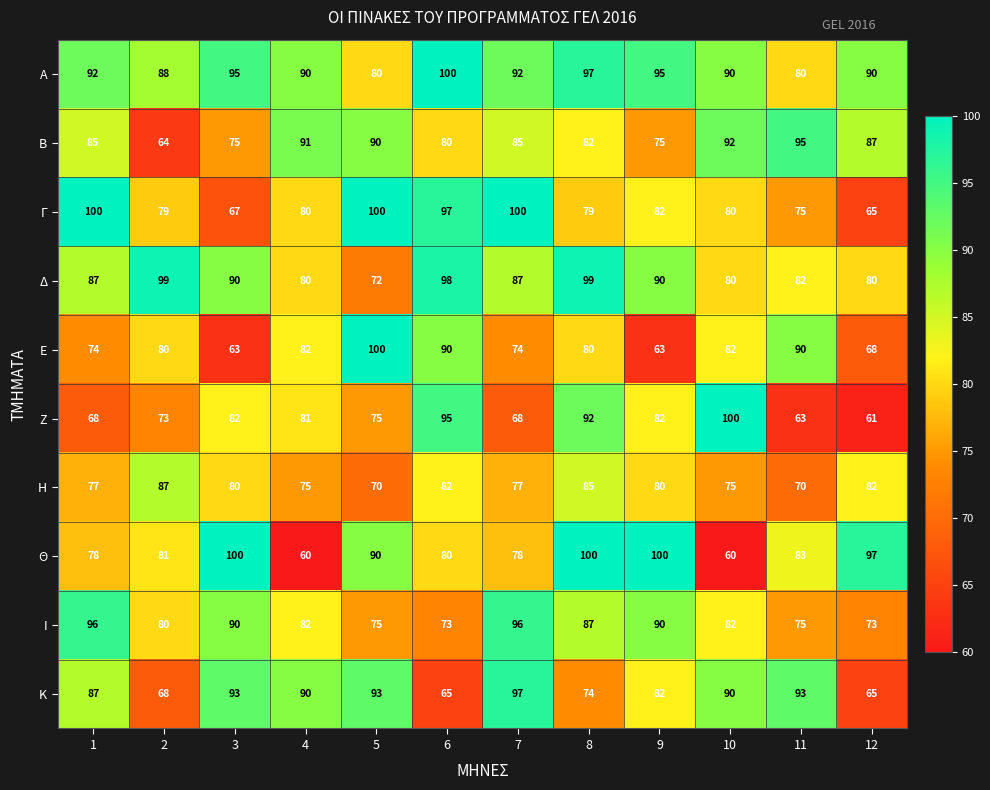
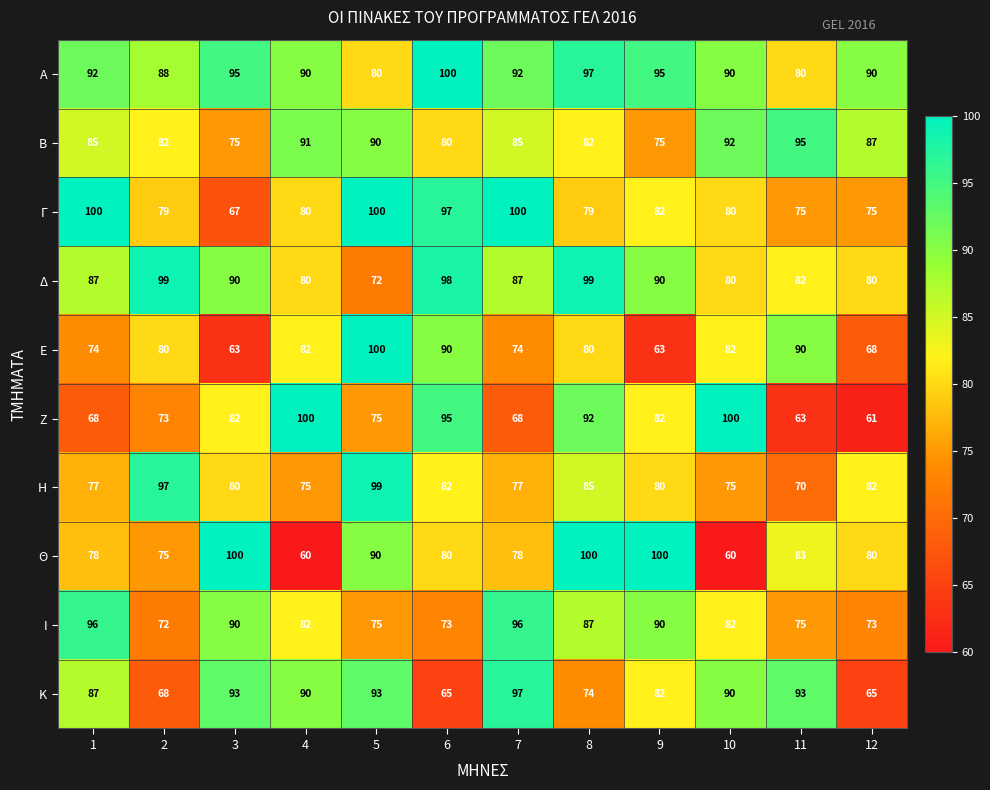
Β, 2: 64 -> 82
Γ, 12: 65 -> 75
Ζ, 4: 81 -> 100
Η, 2: 87 -> 97
Η, 5: 70 -> 99
Θ, 2: 81 -> 75
Θ, 12: 97 -> 80
Ι, 2: 80 -> 72
